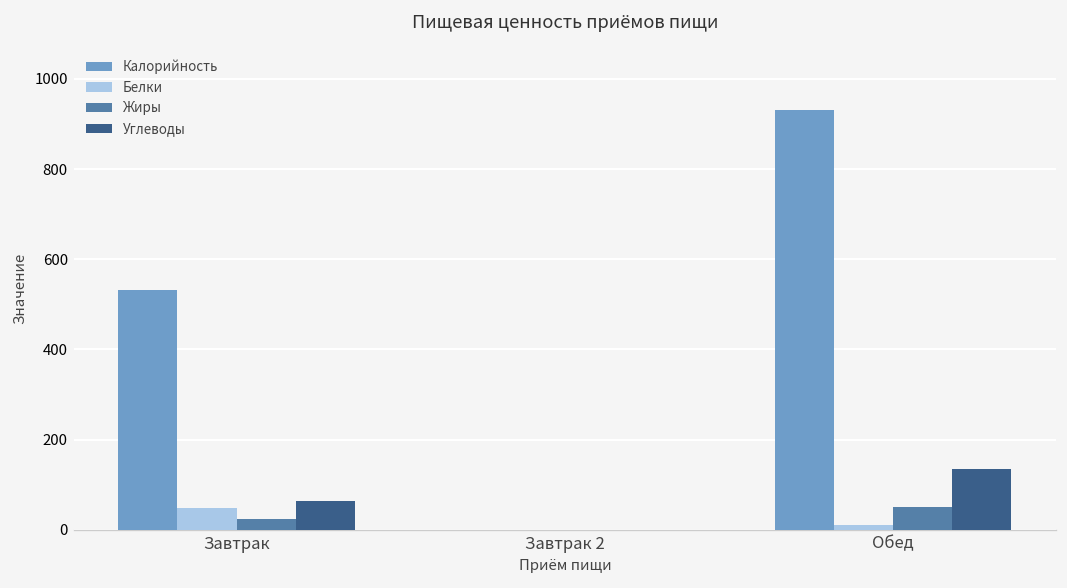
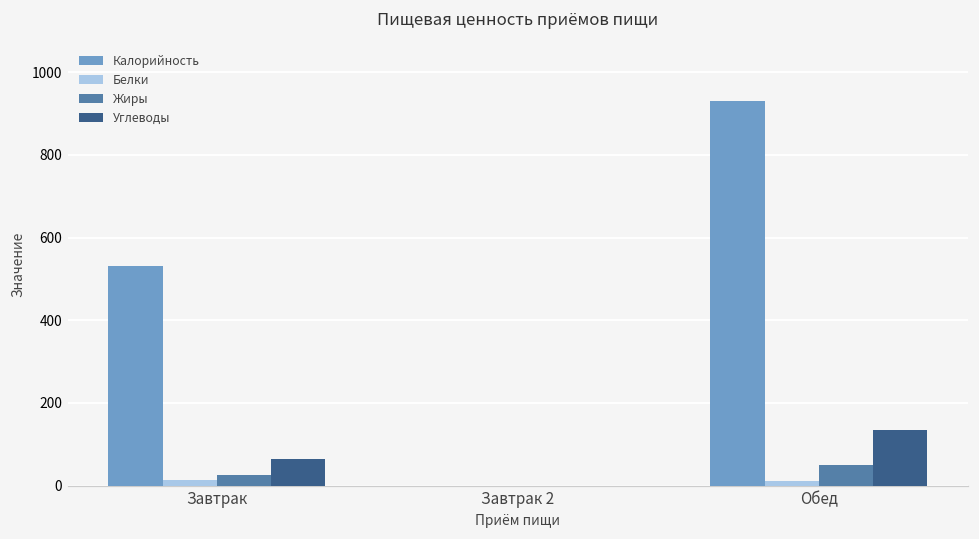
Белки, Завтрак: 50 -> 10
